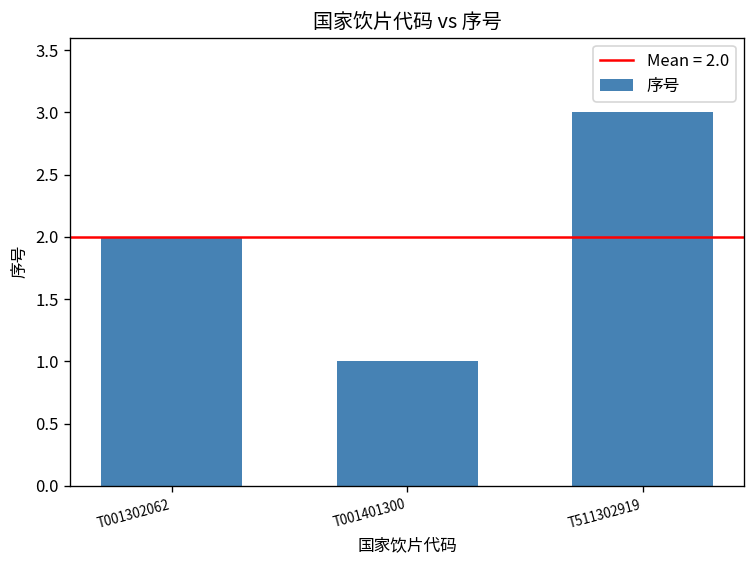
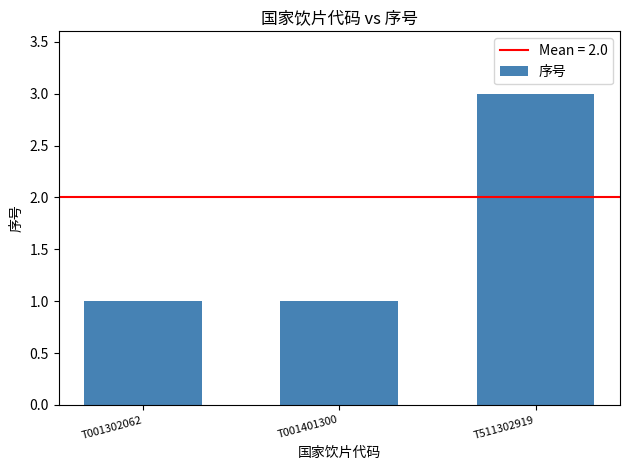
T001302062: 2 -> 1
